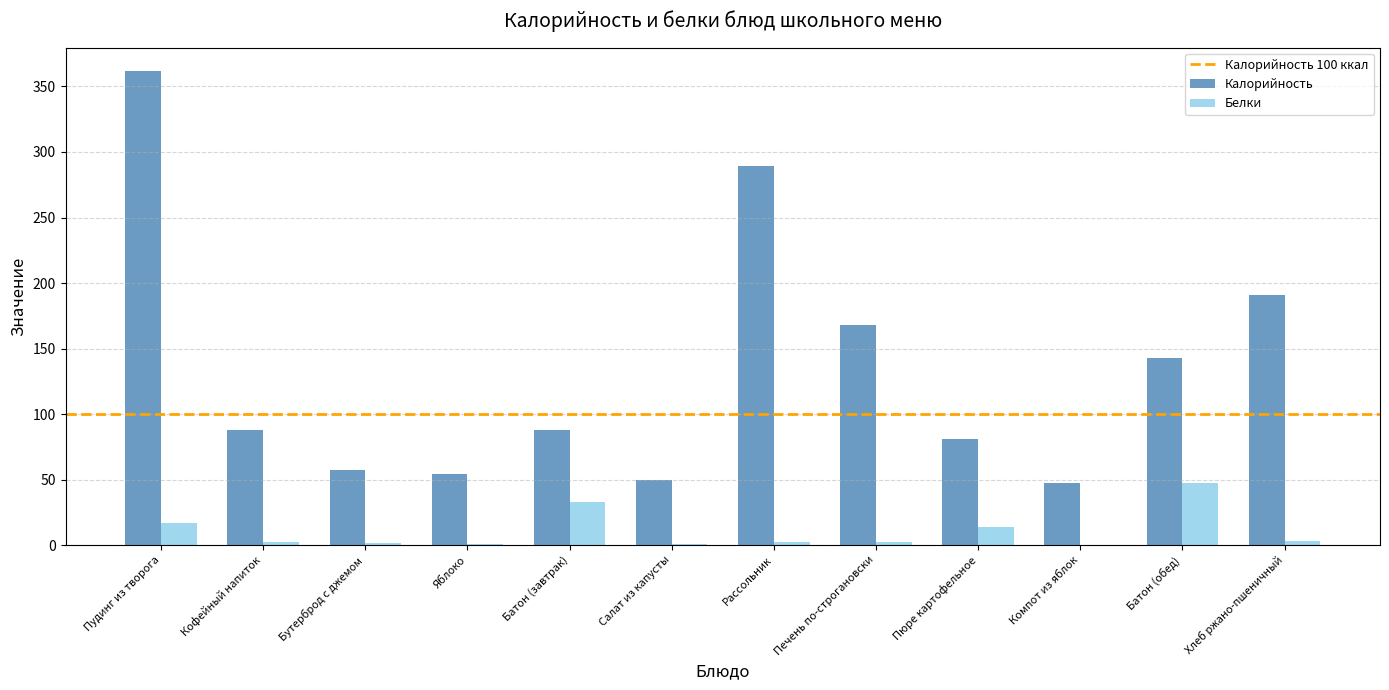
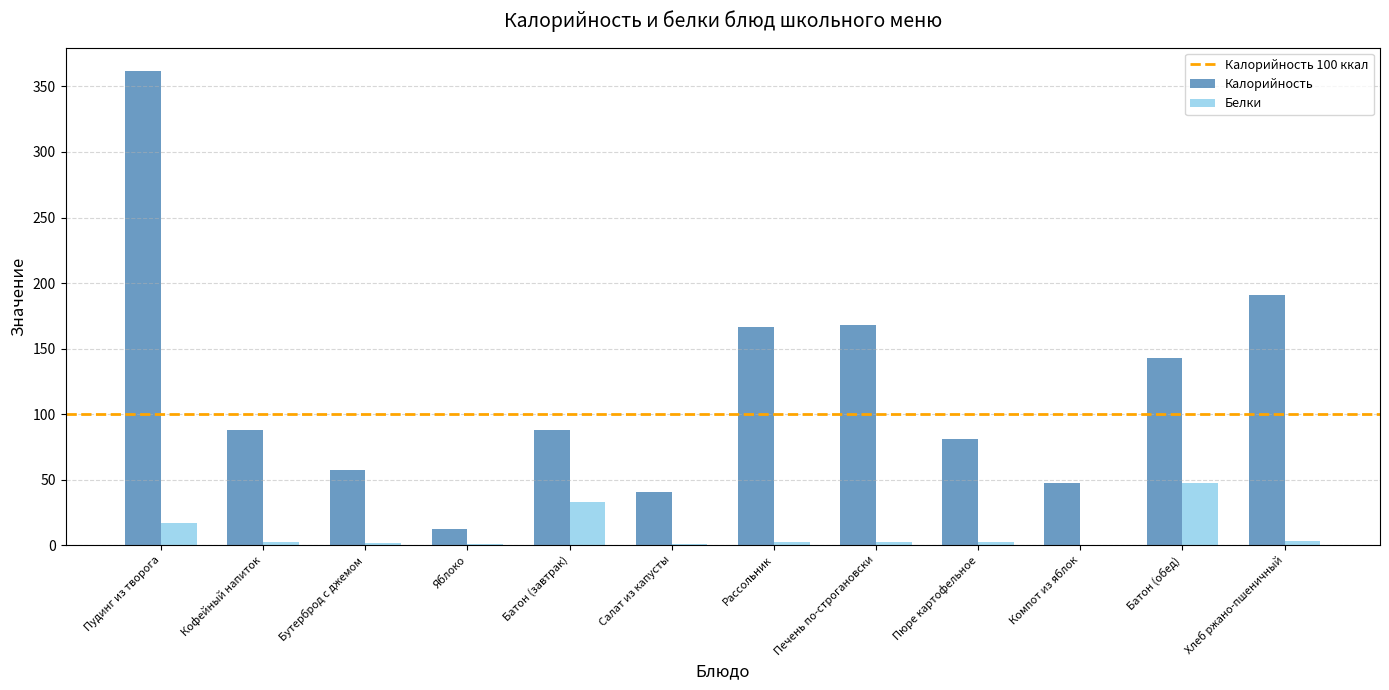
Калорийность, Яблоко: 54 -> 12
Калорийность, Салат из капусты: 50 -> 40
Калорийность, Рассольник: 289 -> 167
Белки, Пюре картофельное: 14 -> 2
